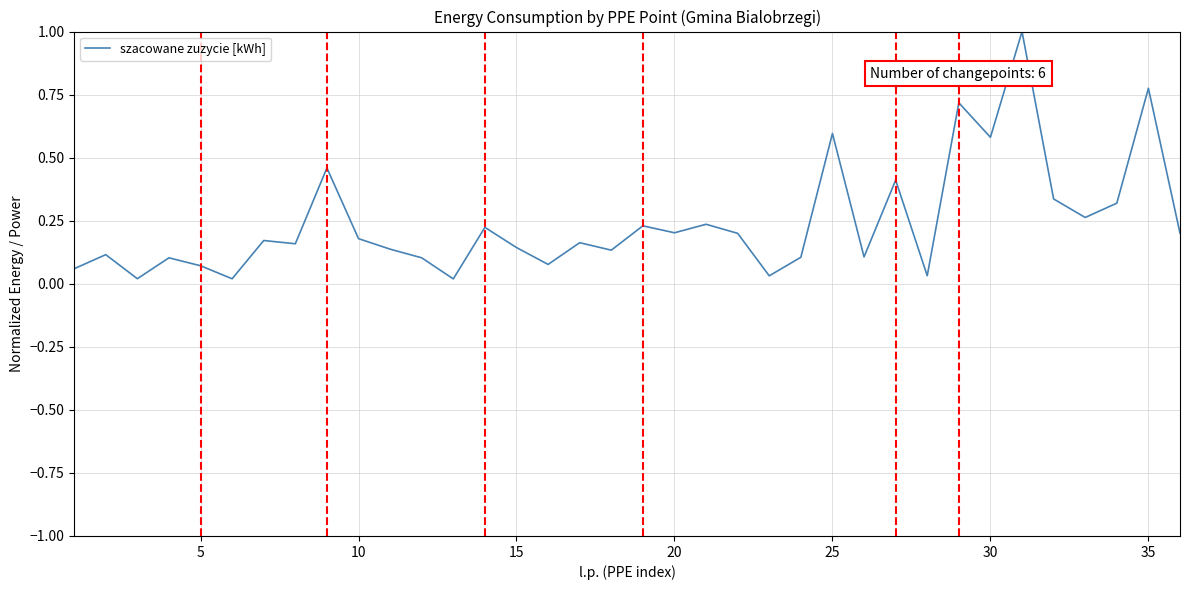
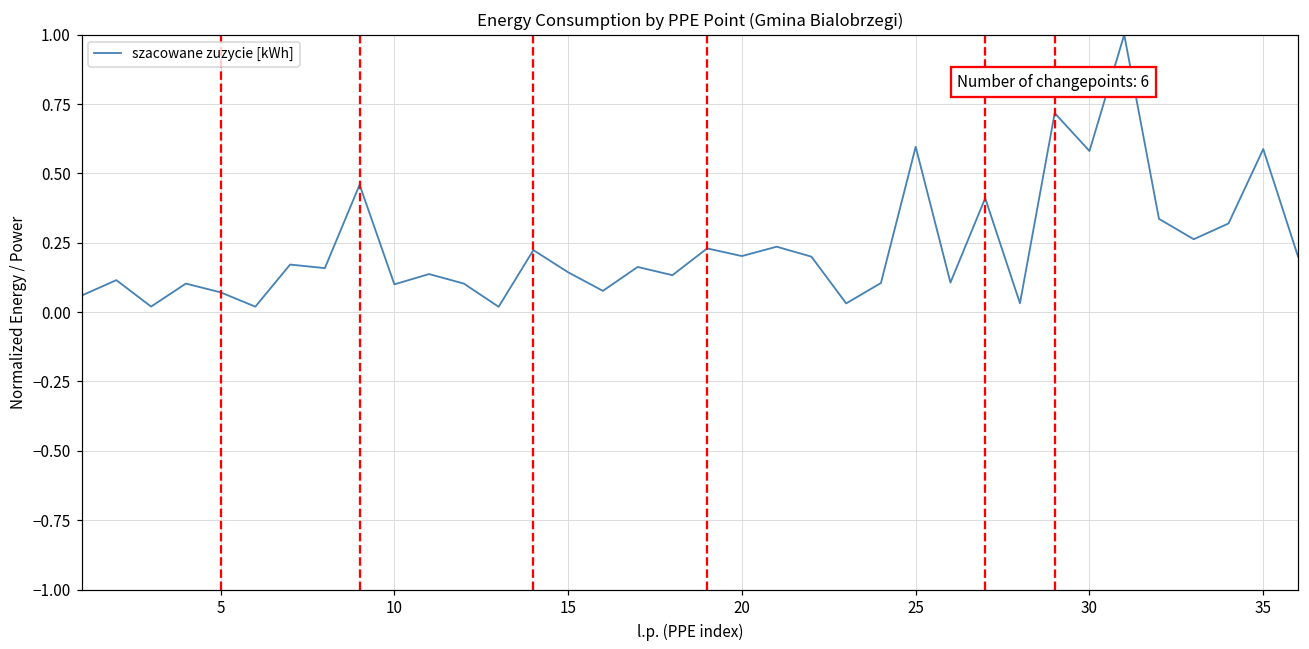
10: 0.18 -> 0.10
35: 0.78 -> 0.59
